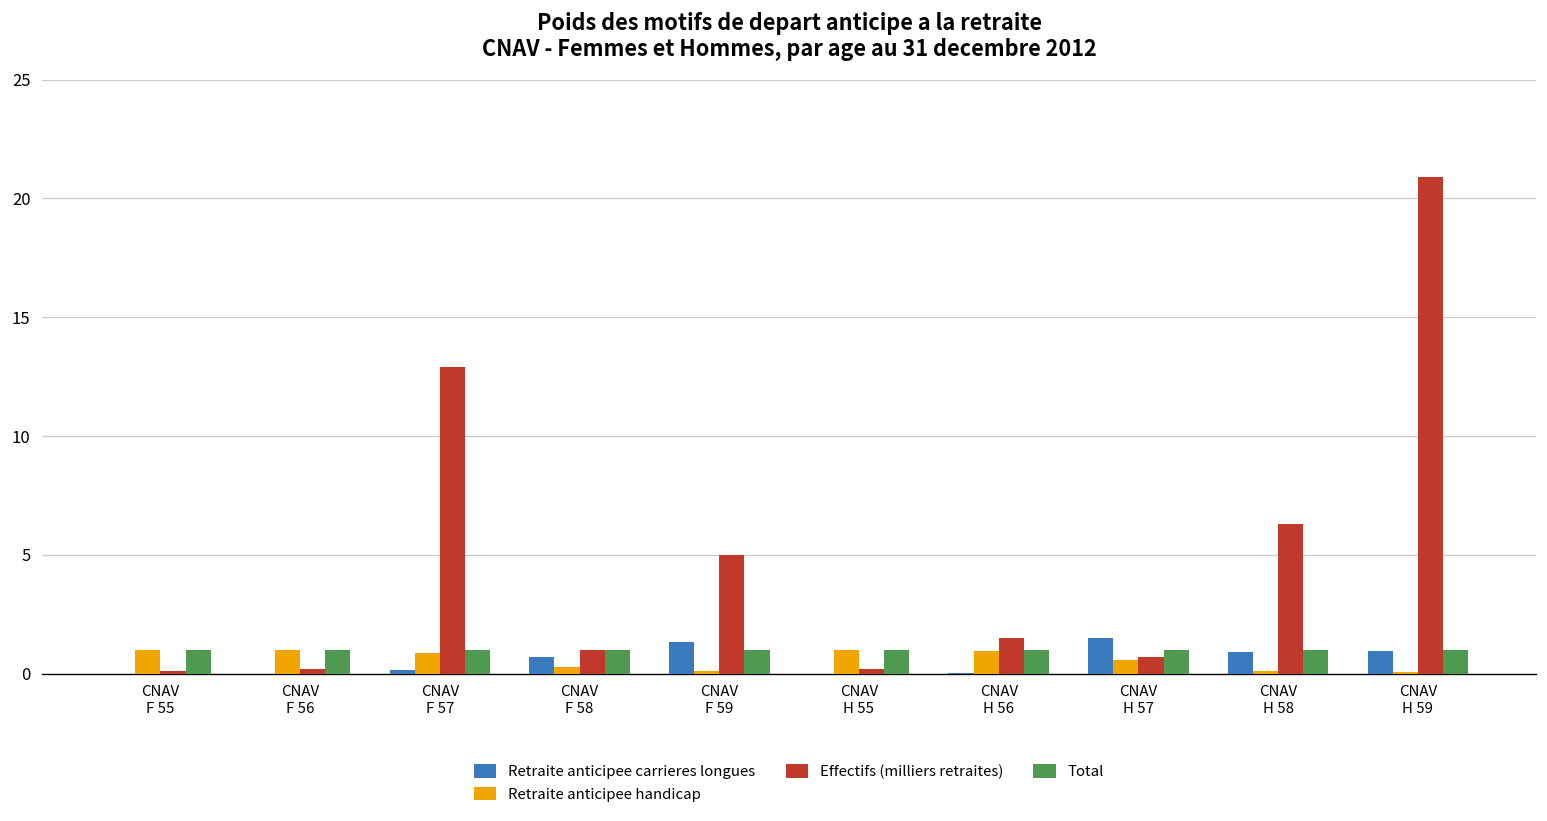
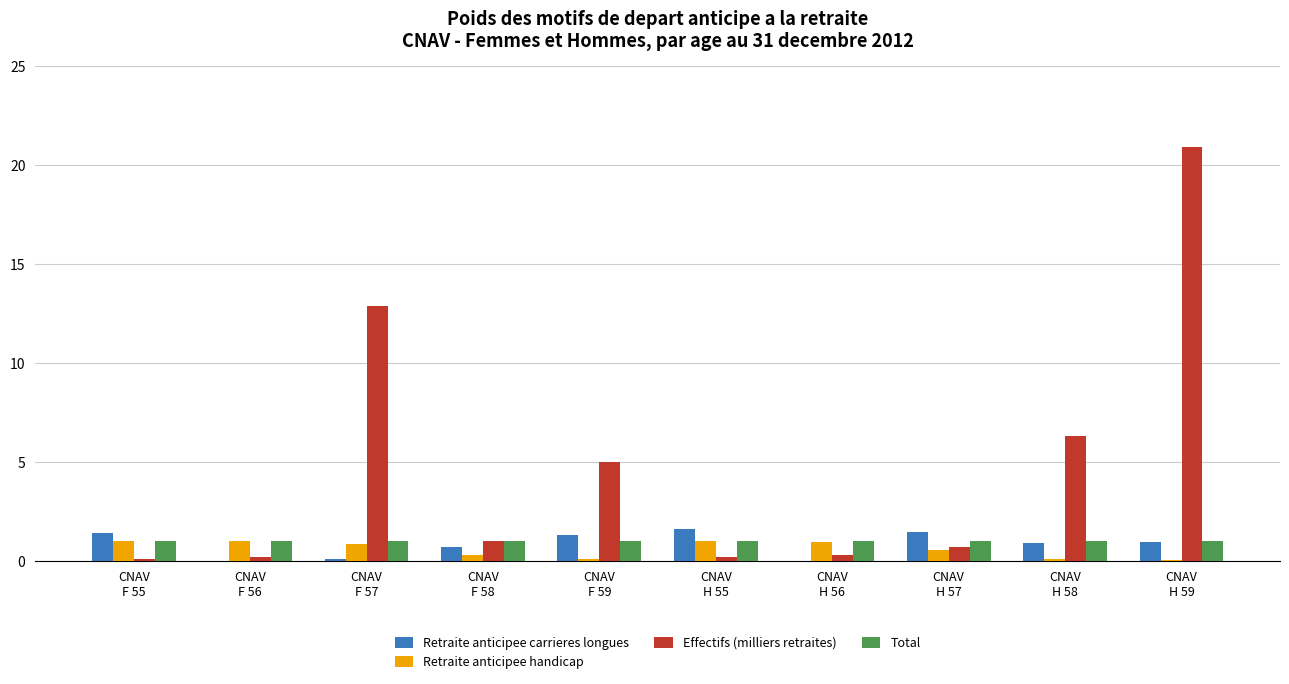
Retraite anticipee carrieres longues, CNAV F 55: 0.0 -> 1.4
Retraite anticipee carrieres longues, CNAV H 55: 0.0 -> 1.6
Effectifs (milliers retraites), CNAV H 56: 1.5 -> 0.3
